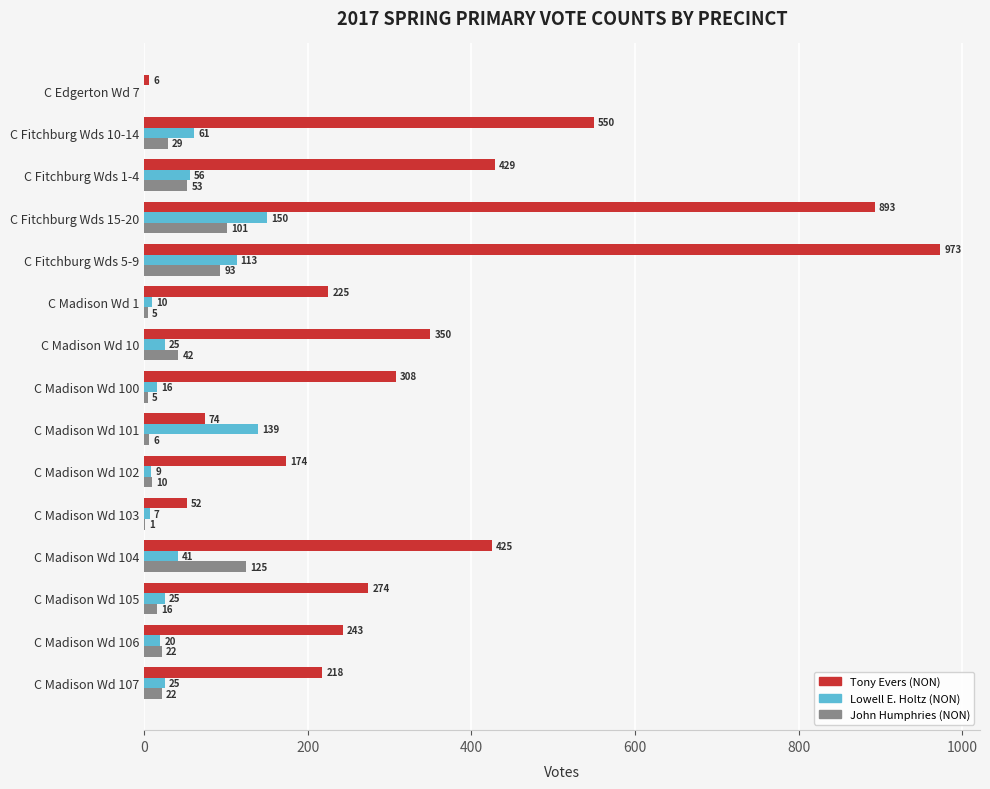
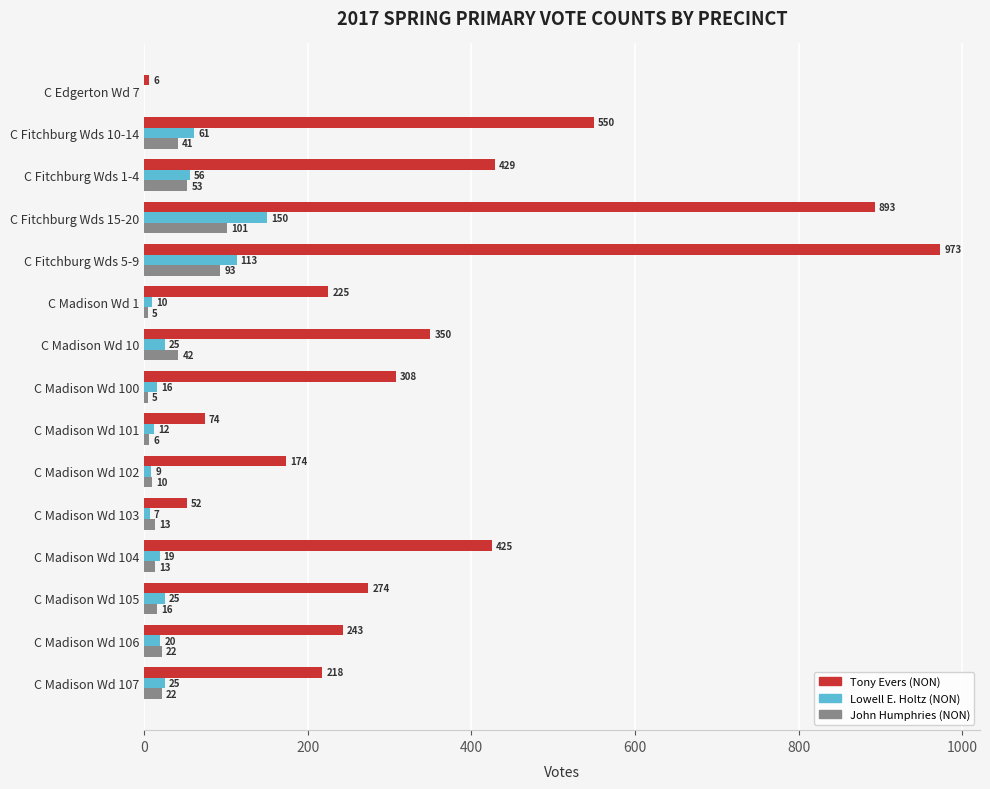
John Humphries (NON), C Fitchburg Wds 10-14: 29 -> 41
Lowell E. Holtz (NON), C Madison Wd 101: 139 -> 12
John Humphries (NON), C Madison Wd 103: 1 -> 13
Lowell E. Holtz (NON), C Madison Wd 104: 41 -> 19
John Humphries (NON), C Madison Wd 104: 125 -> 13
